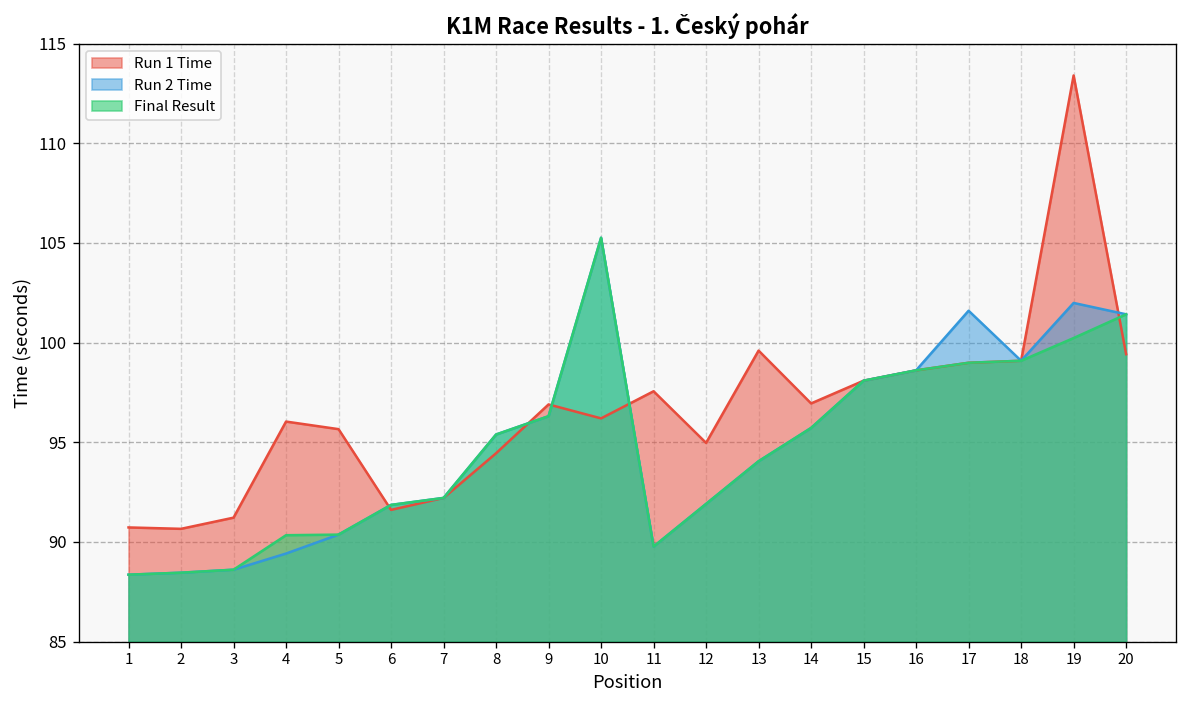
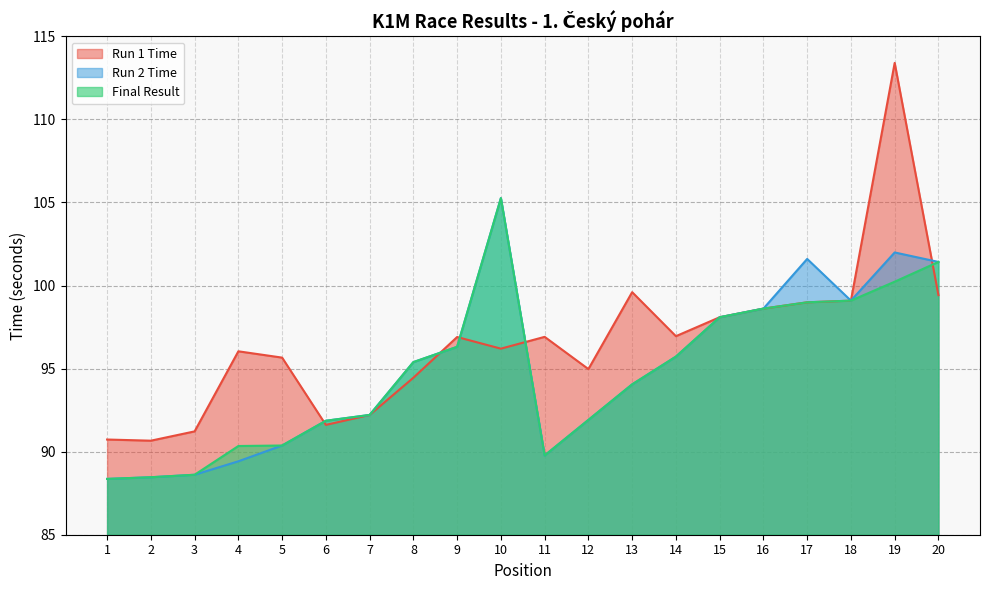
Run 1 Time, 11: 97.6 -> 96.9
